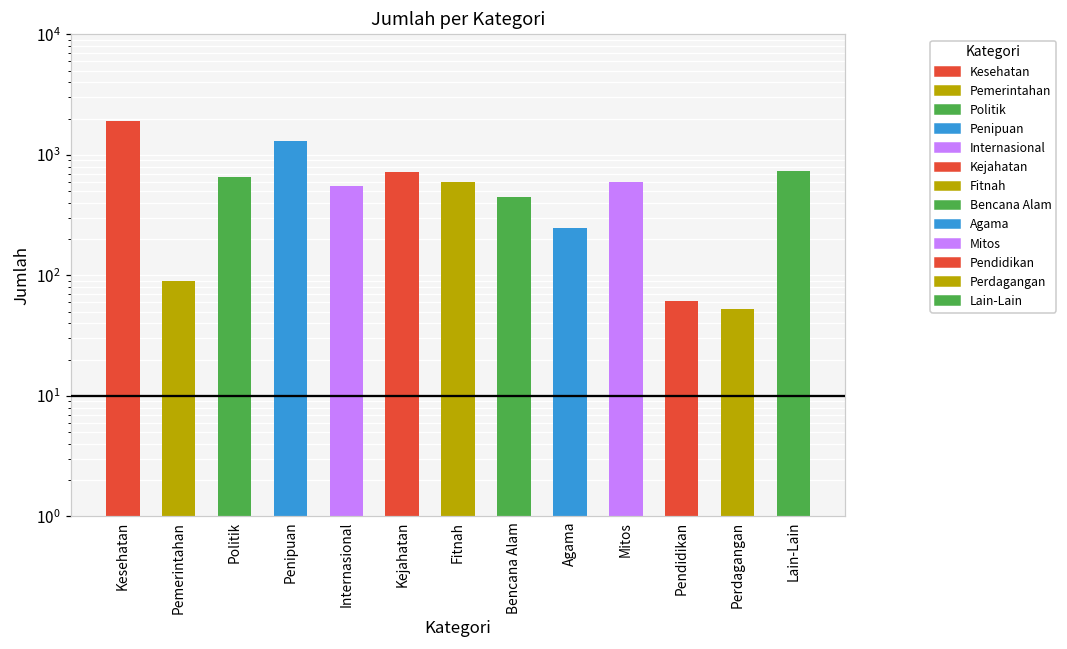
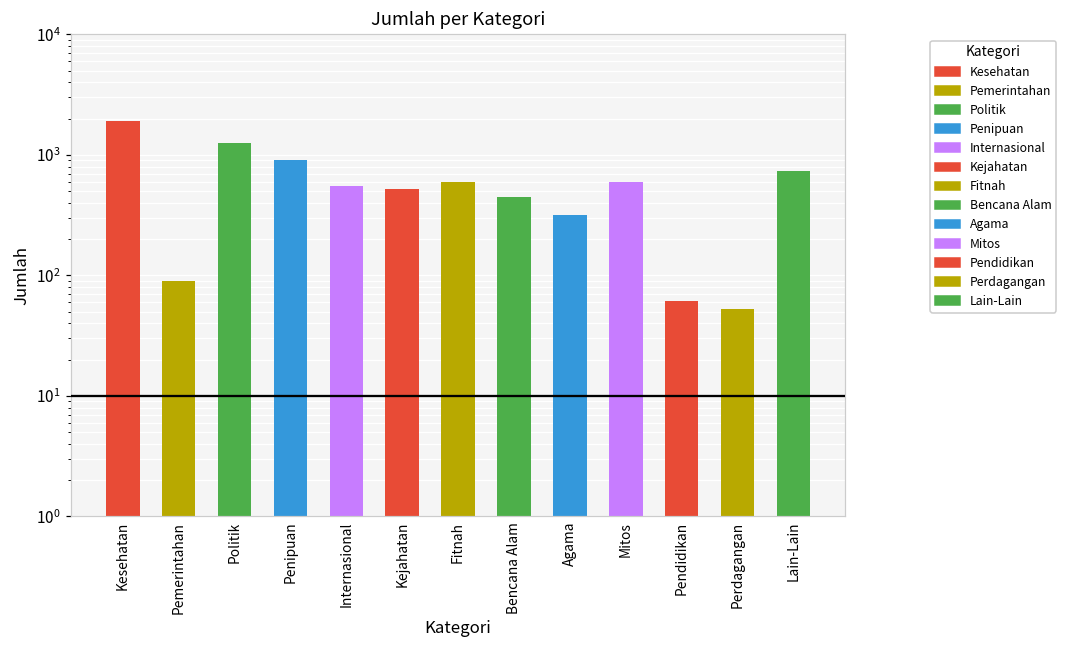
Politik: 700 -> 1300
Penipuan: 1300 -> 900
Kejahatan: 700 -> 500
Agama: 250 -> 320
